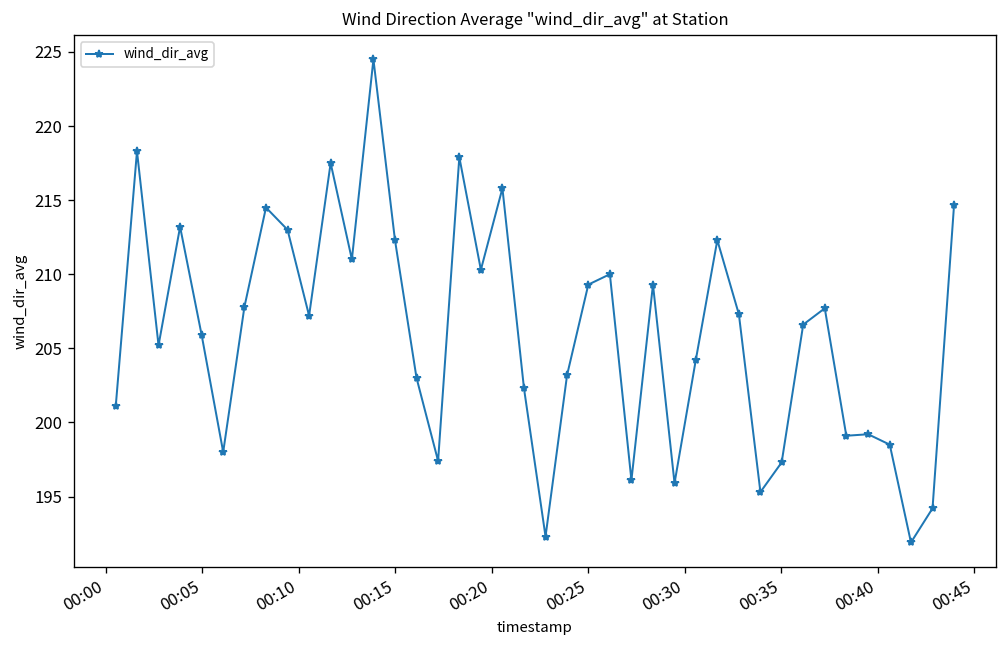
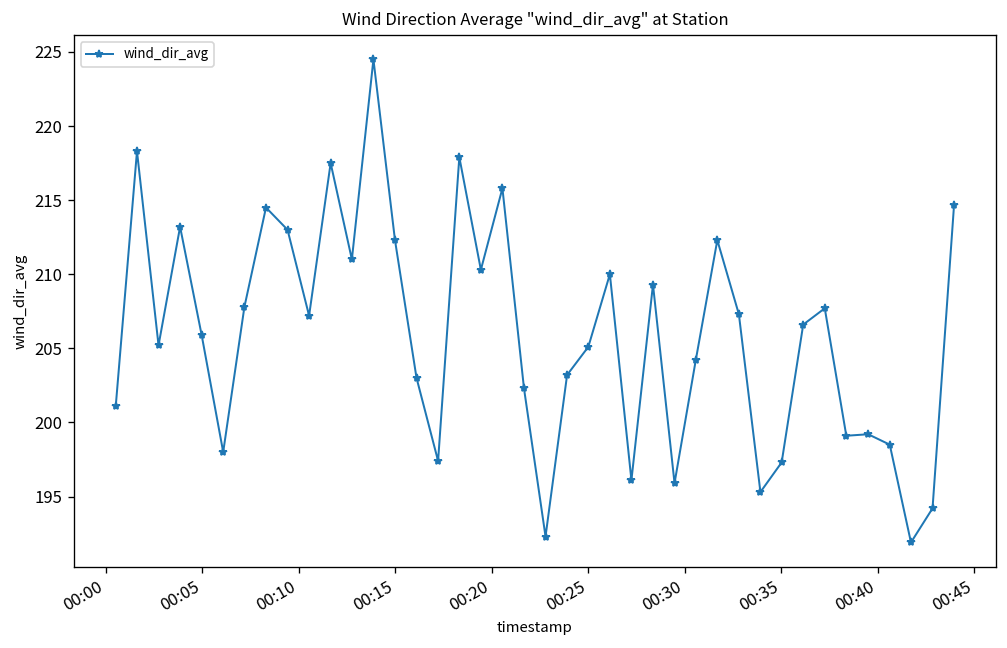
00:25: 209.3 -> 205.1
